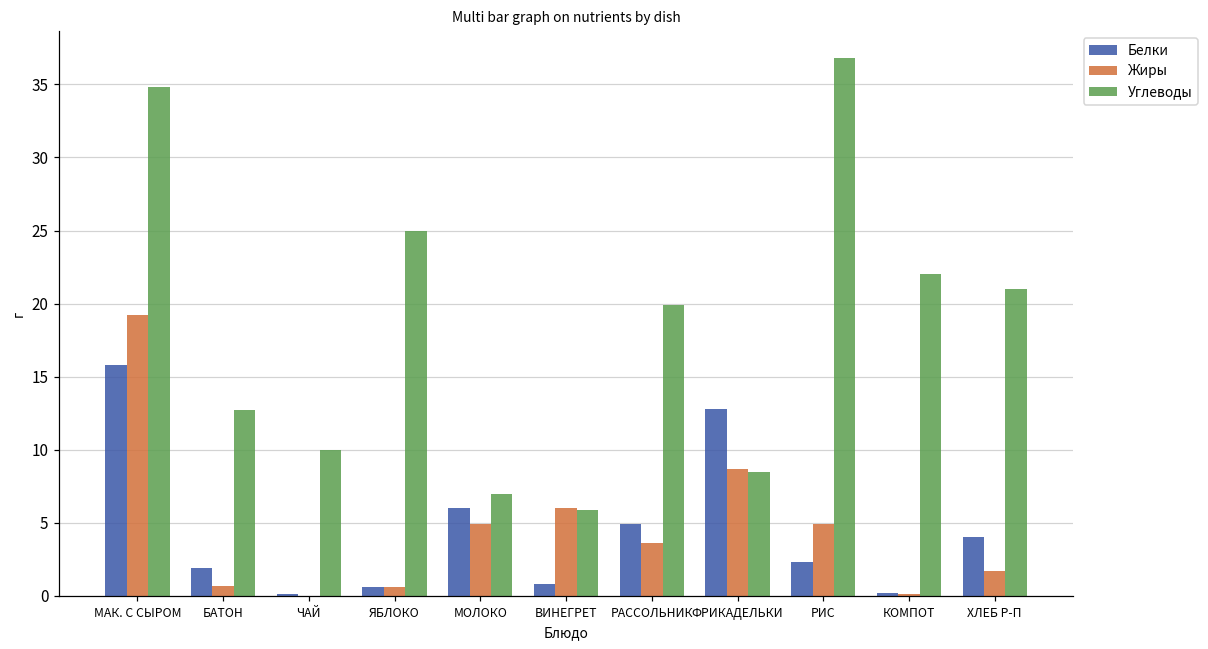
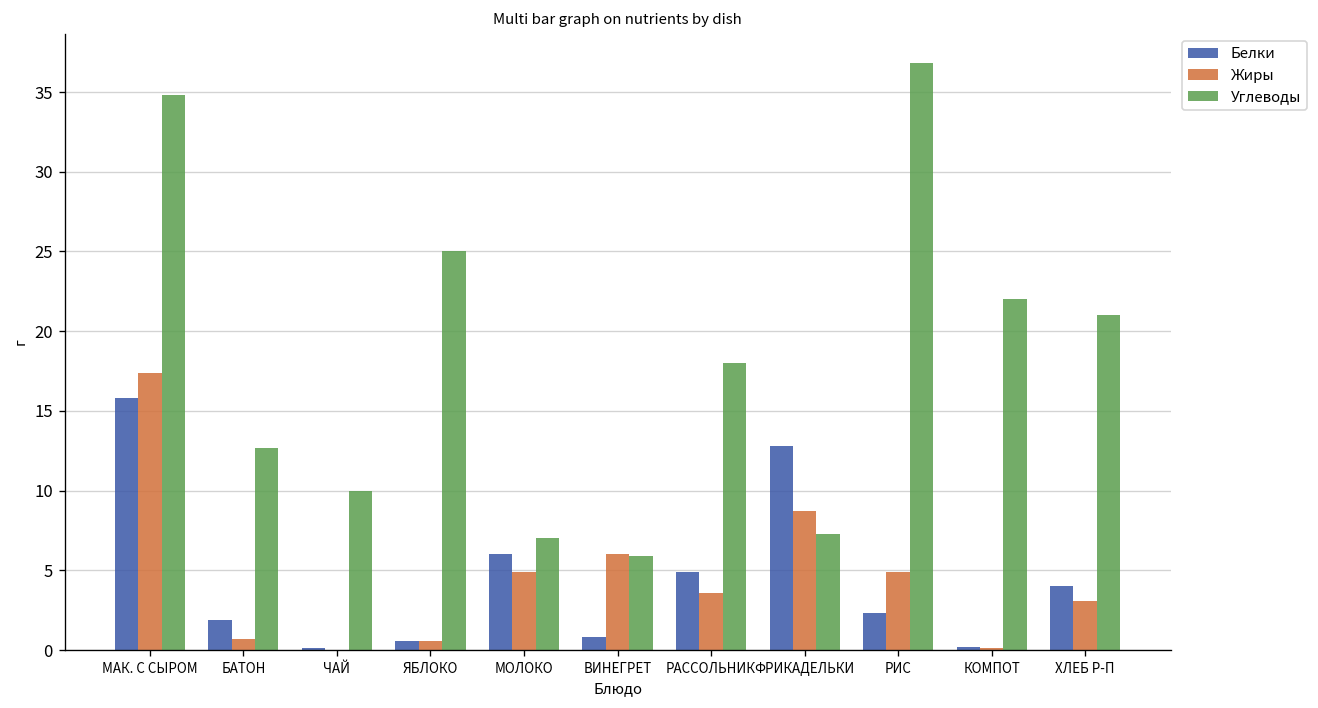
Жиры, МАК. С СЫРОМ: 19.2 -> 17.4
Углеводы, РАССОЛЬНИК: 19.9 -> 18.0
Углеводы, ФРИКАДЕЛЬКИ: 8.5 -> 7.3
Жиры, ХЛЕБ Р-П: 1.7 -> 3.1
